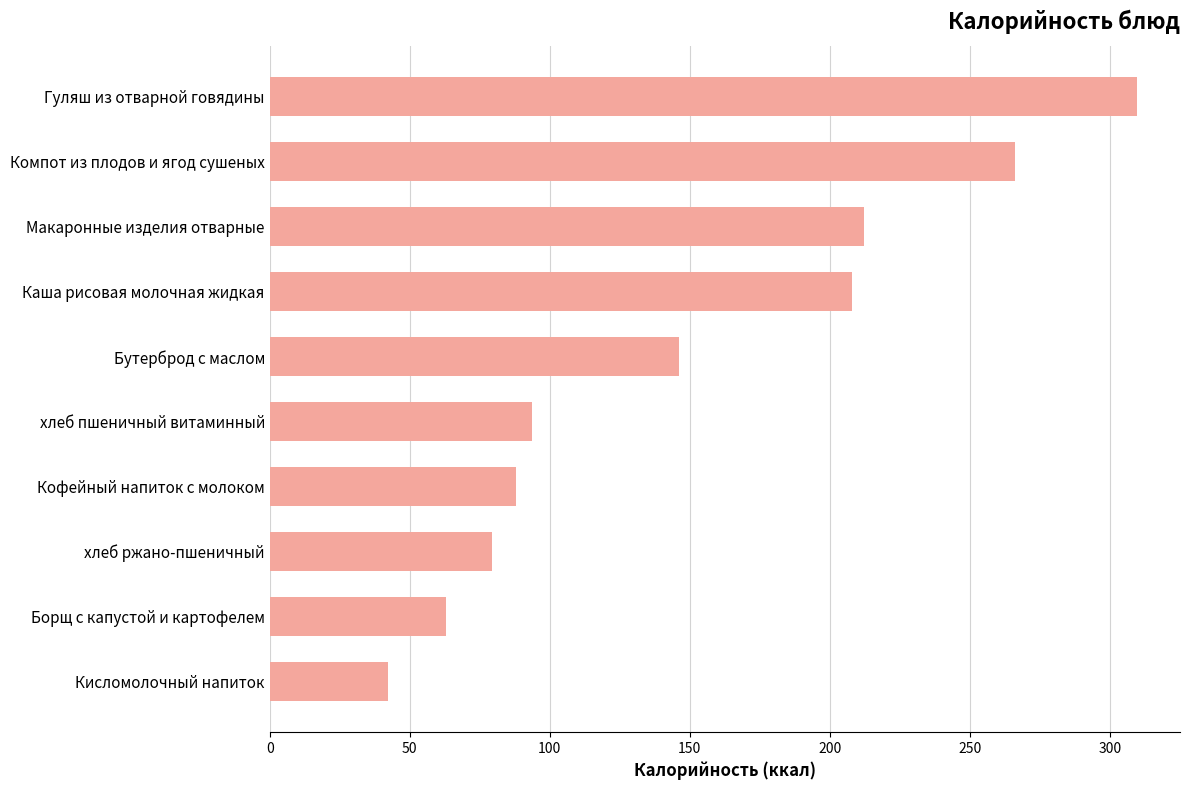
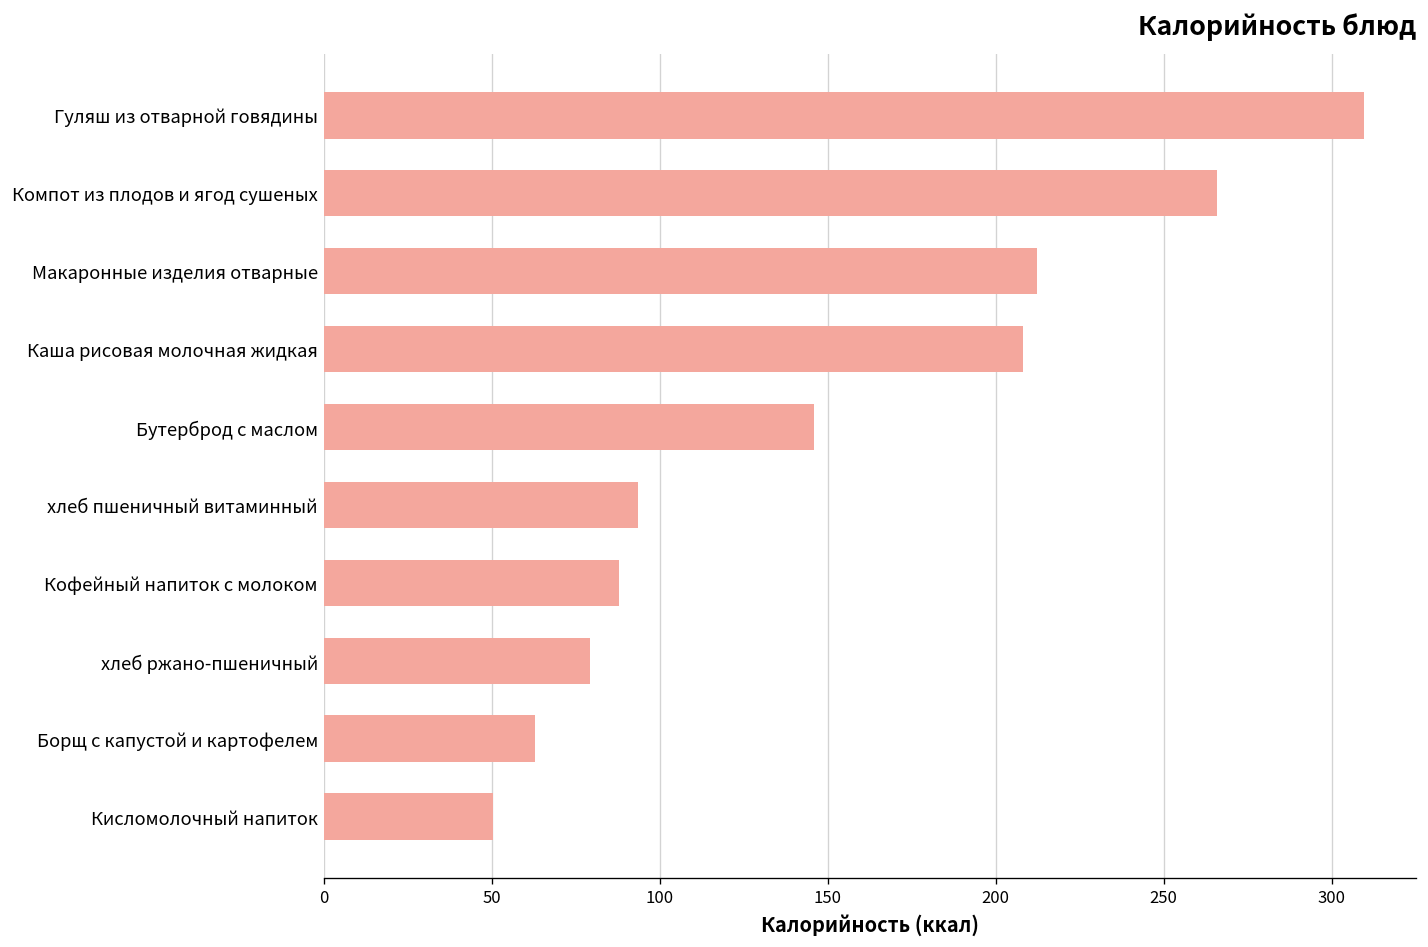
Кисломолочный напиток: 42 -> 51
